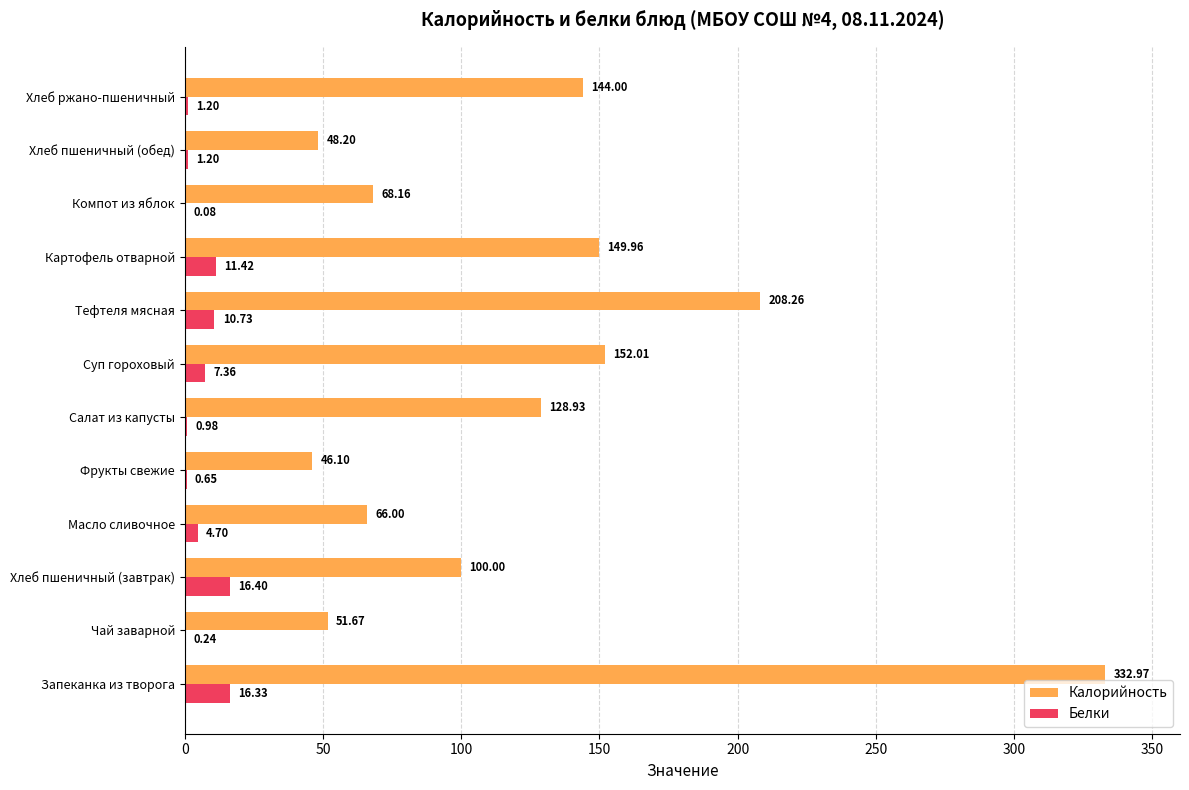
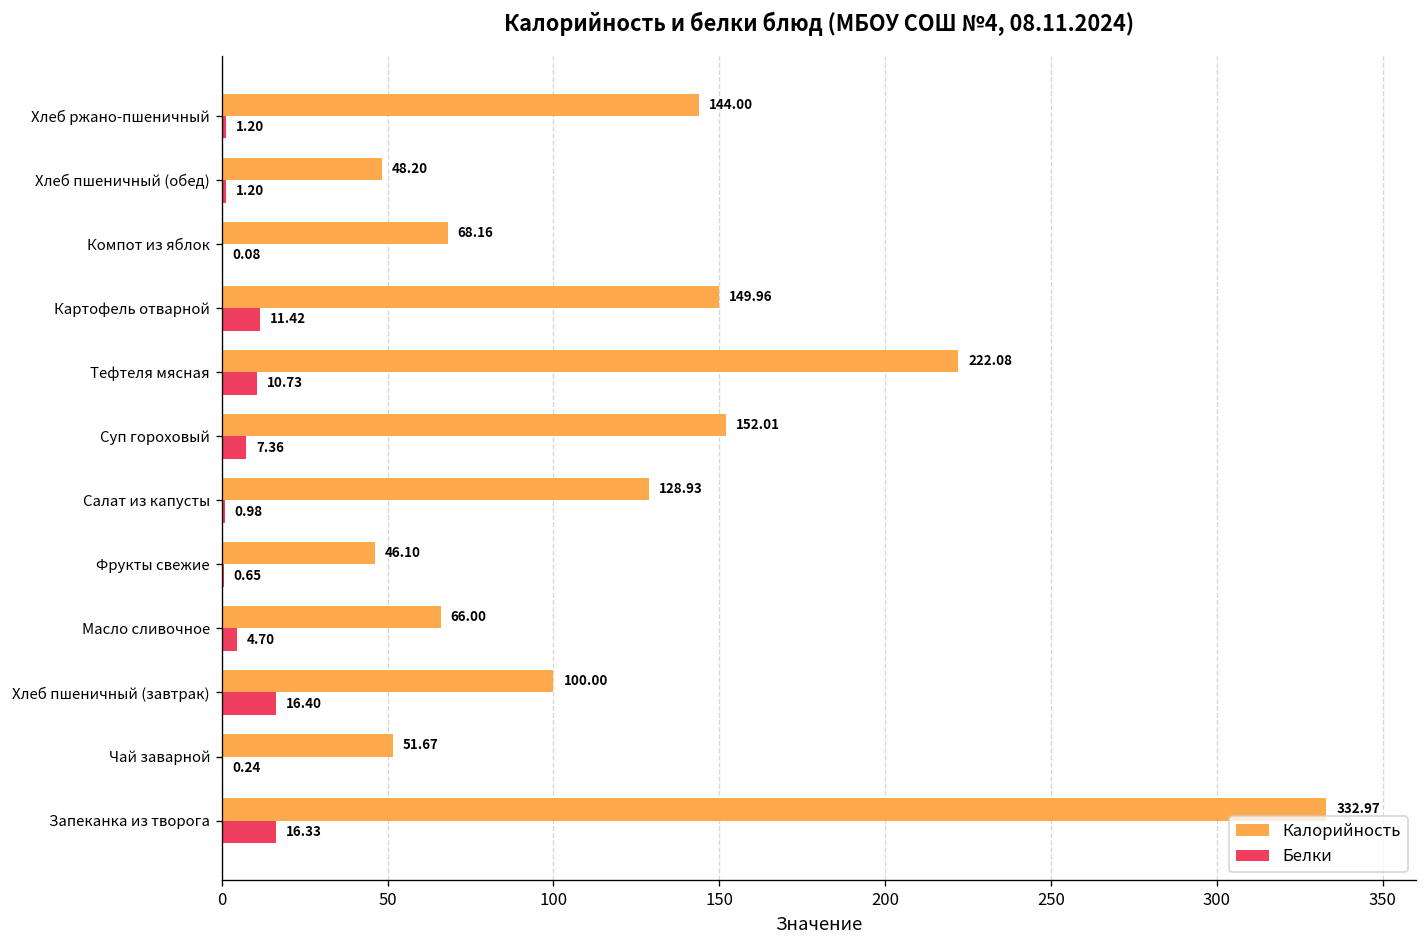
Калорийность, Тефтеля мясная: 208.26 -> 222.08
